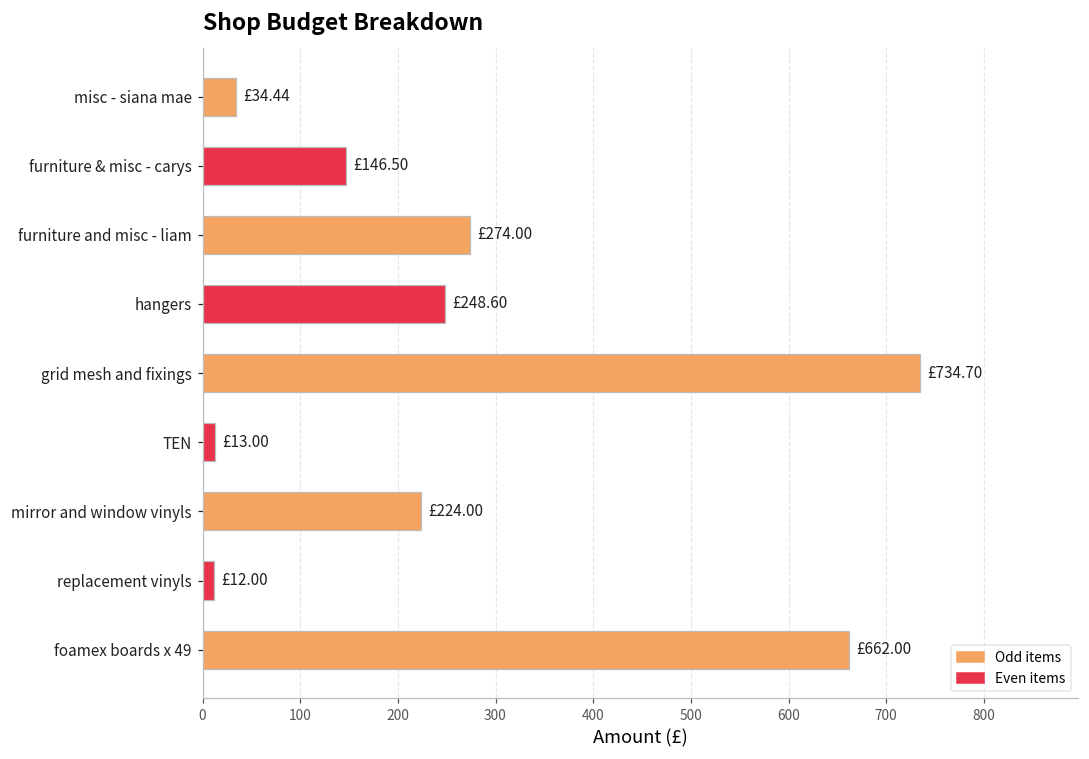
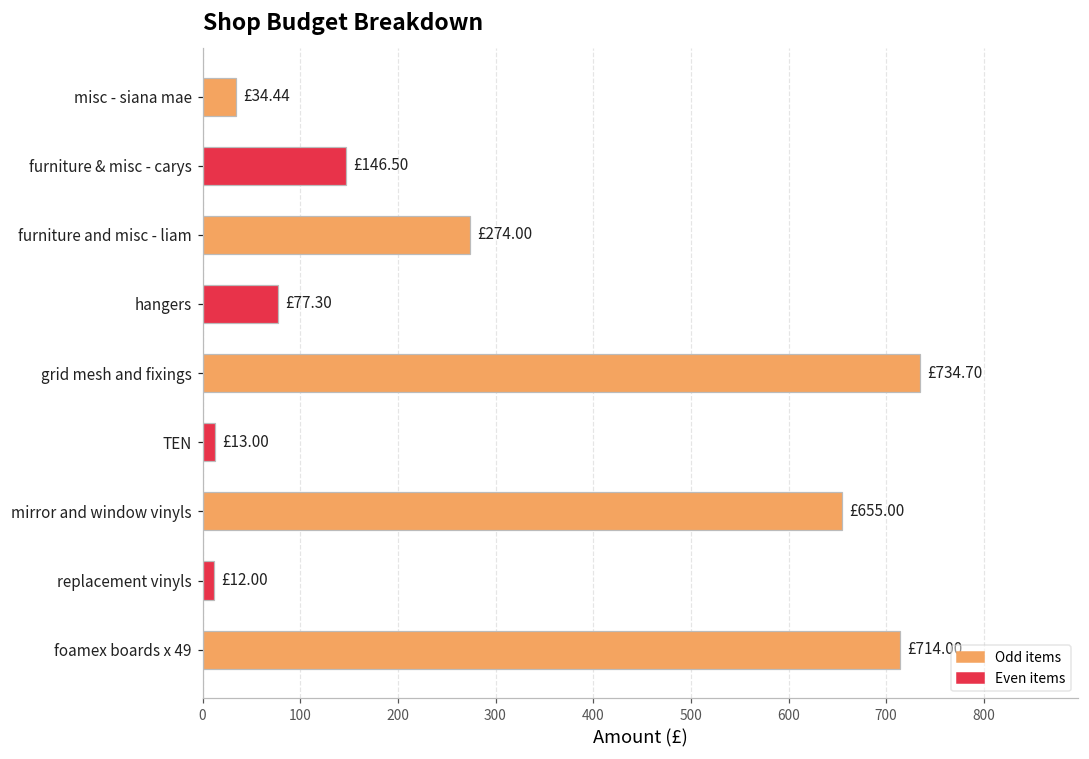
hangers: £248.60 -> £77.30
mirror and window vinyls: £224.00 -> £655.00
foamex boards x 49: 660 -> 710
